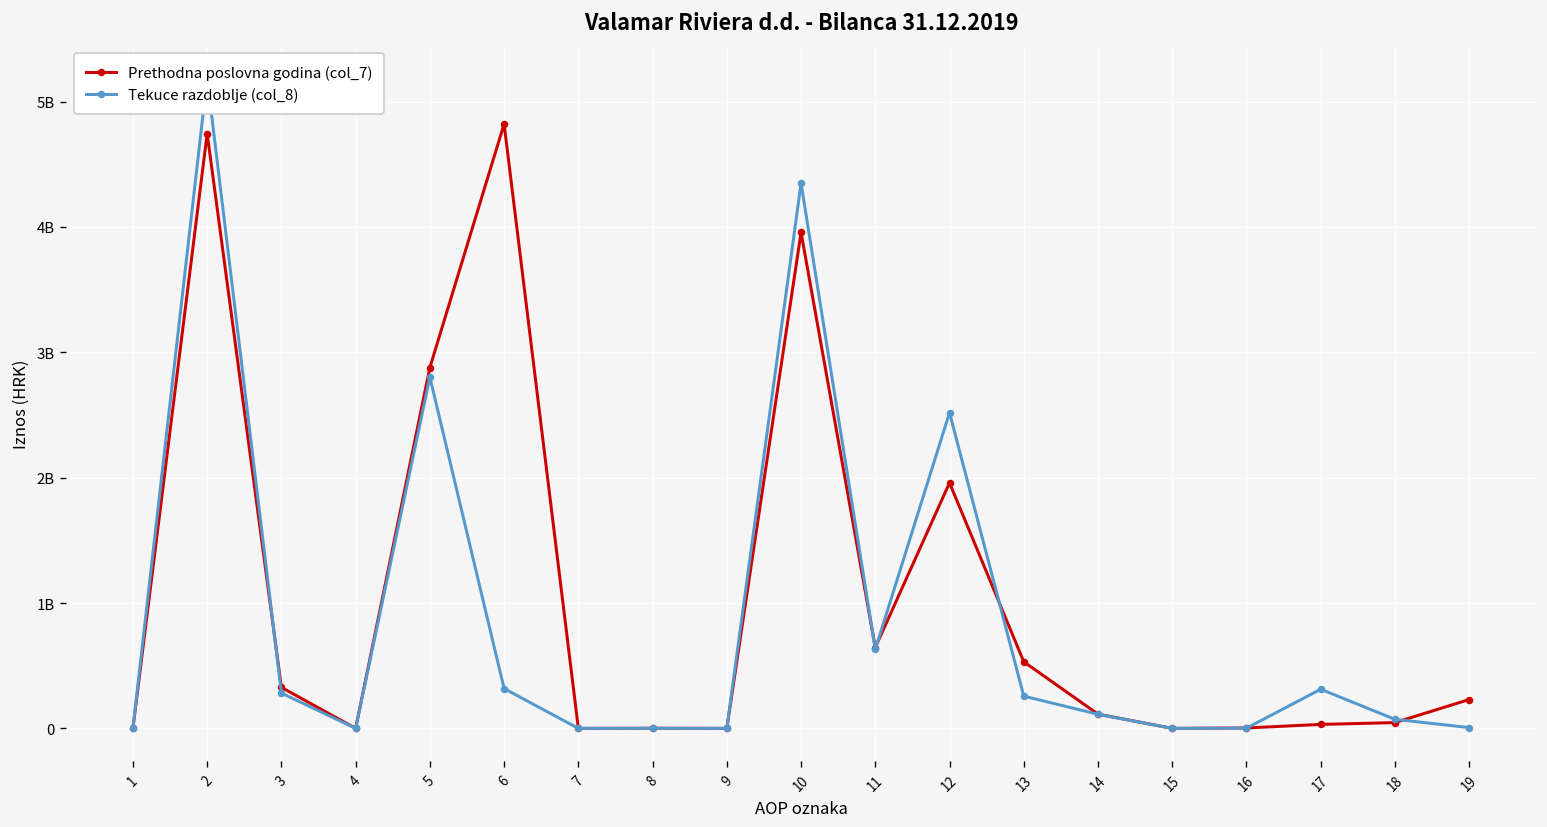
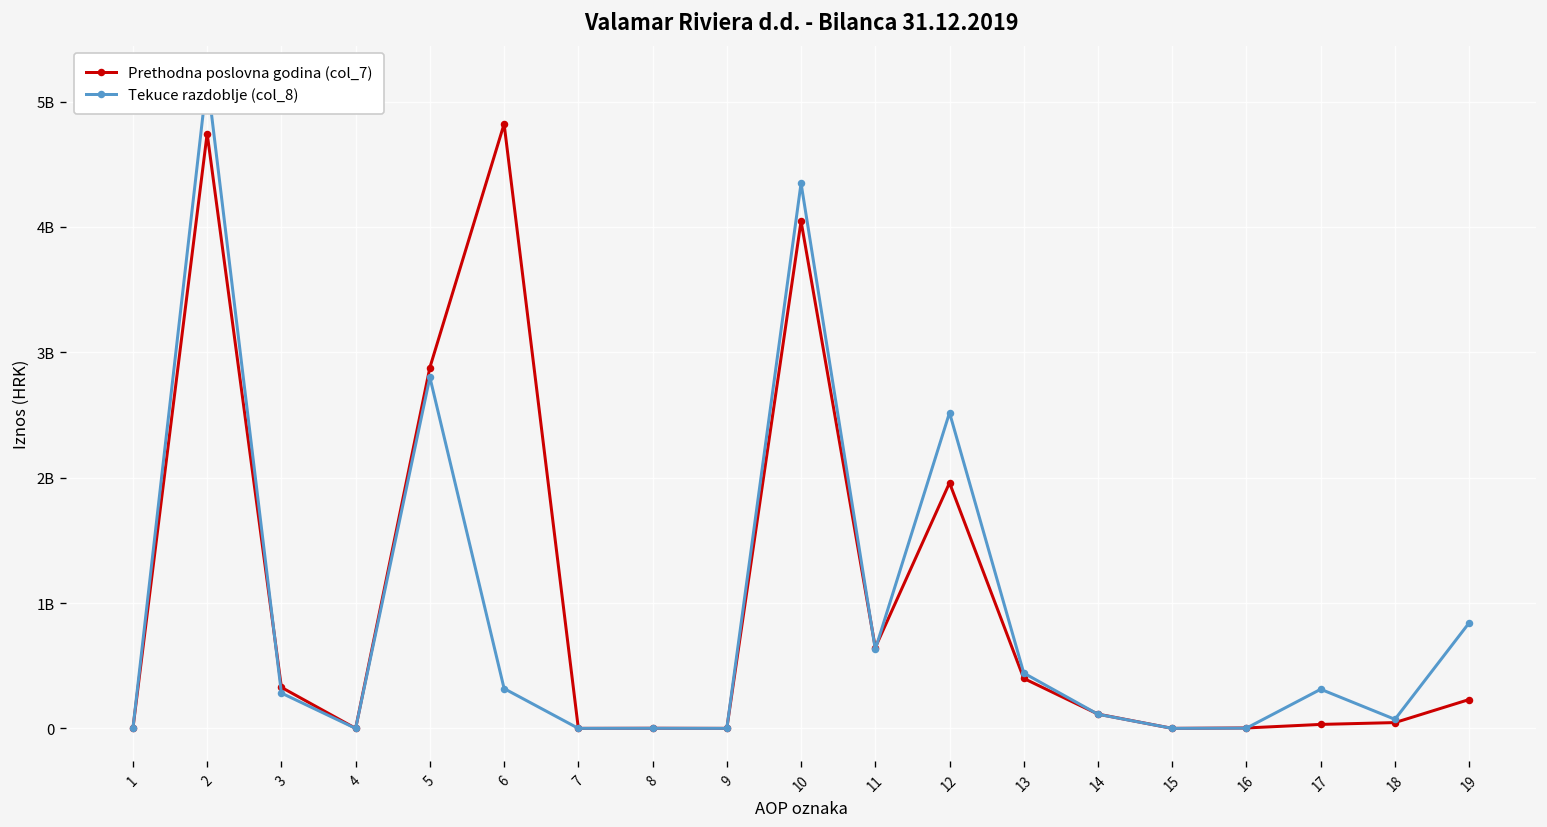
Prethodna poslovna godina (col_7), 10: 3960000000 -> 4050000000
Prethodna poslovna godina (col_7), 13: 530000000 -> 400000000
Tekuce razdoblje (col_8), 13: 260000000 -> 440000000
Tekuce razdoblje (col_8), 19: 10000000 -> 840000000
